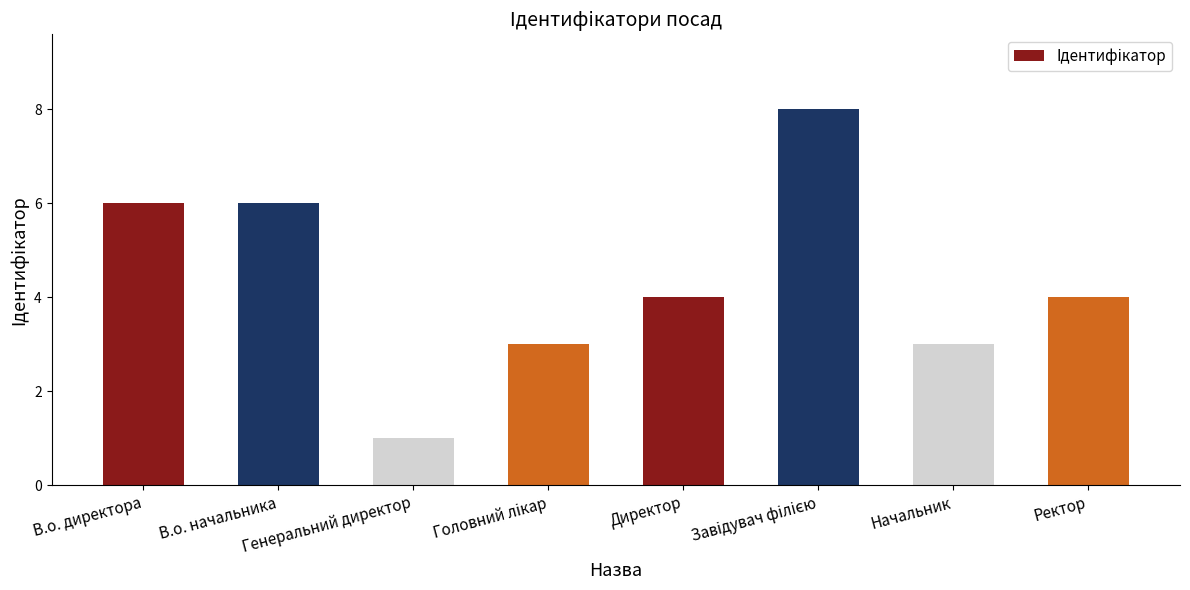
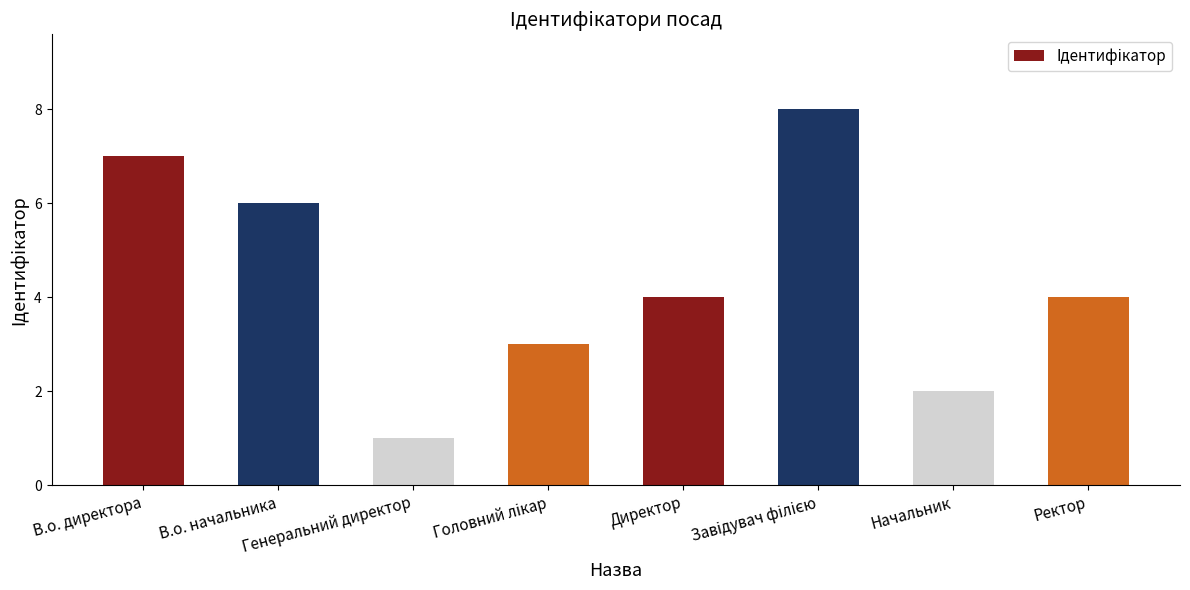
В.о. директора: 6 -> 7
Начальник: 3 -> 2
